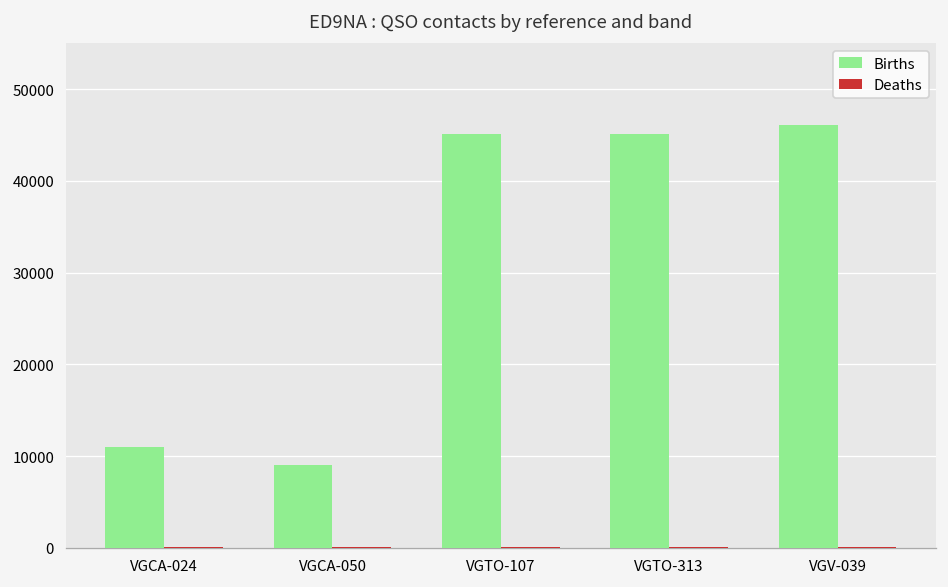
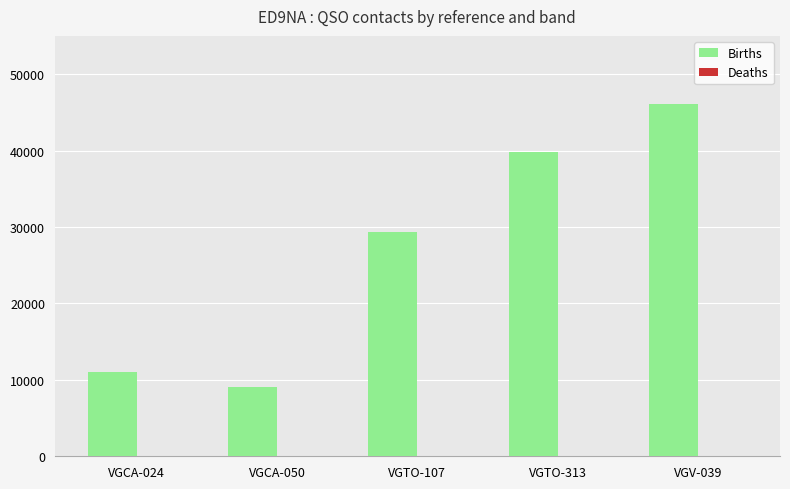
Births, VGTO-107: 45000 -> 29000
Births, VGTO-313: 45000 -> 40000
